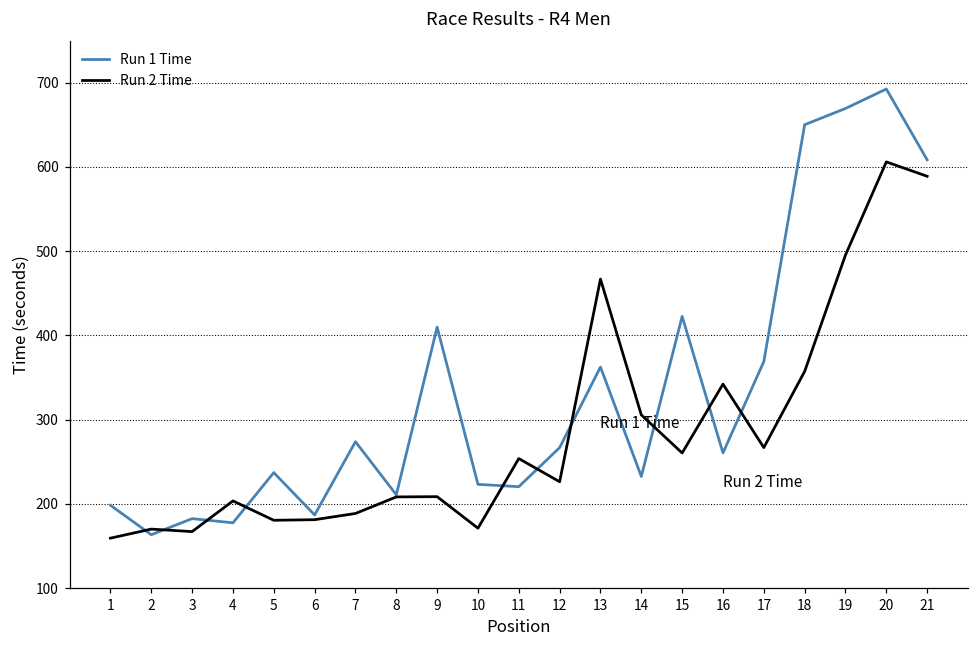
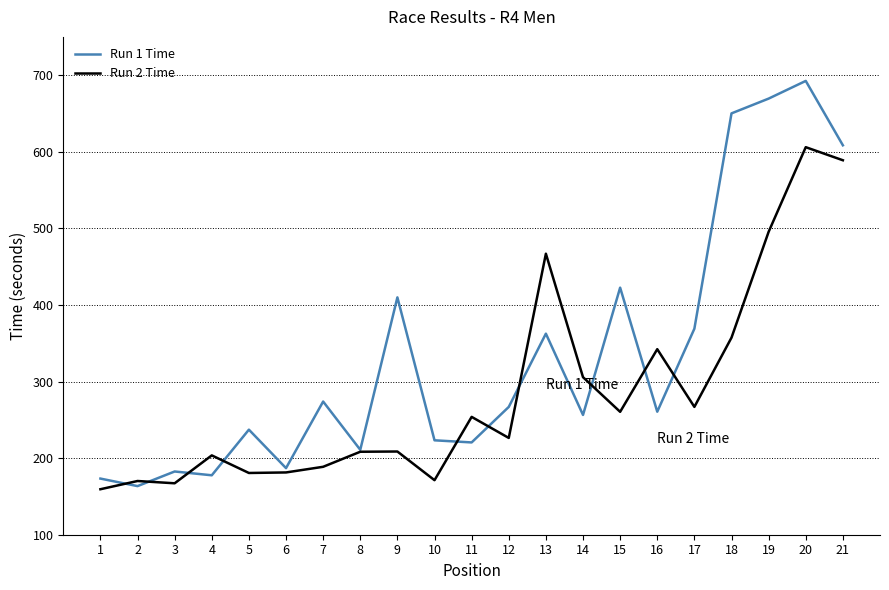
Run 1 Time, 1: 200 -> 170
Run 1 Time, 14: 230 -> 260
